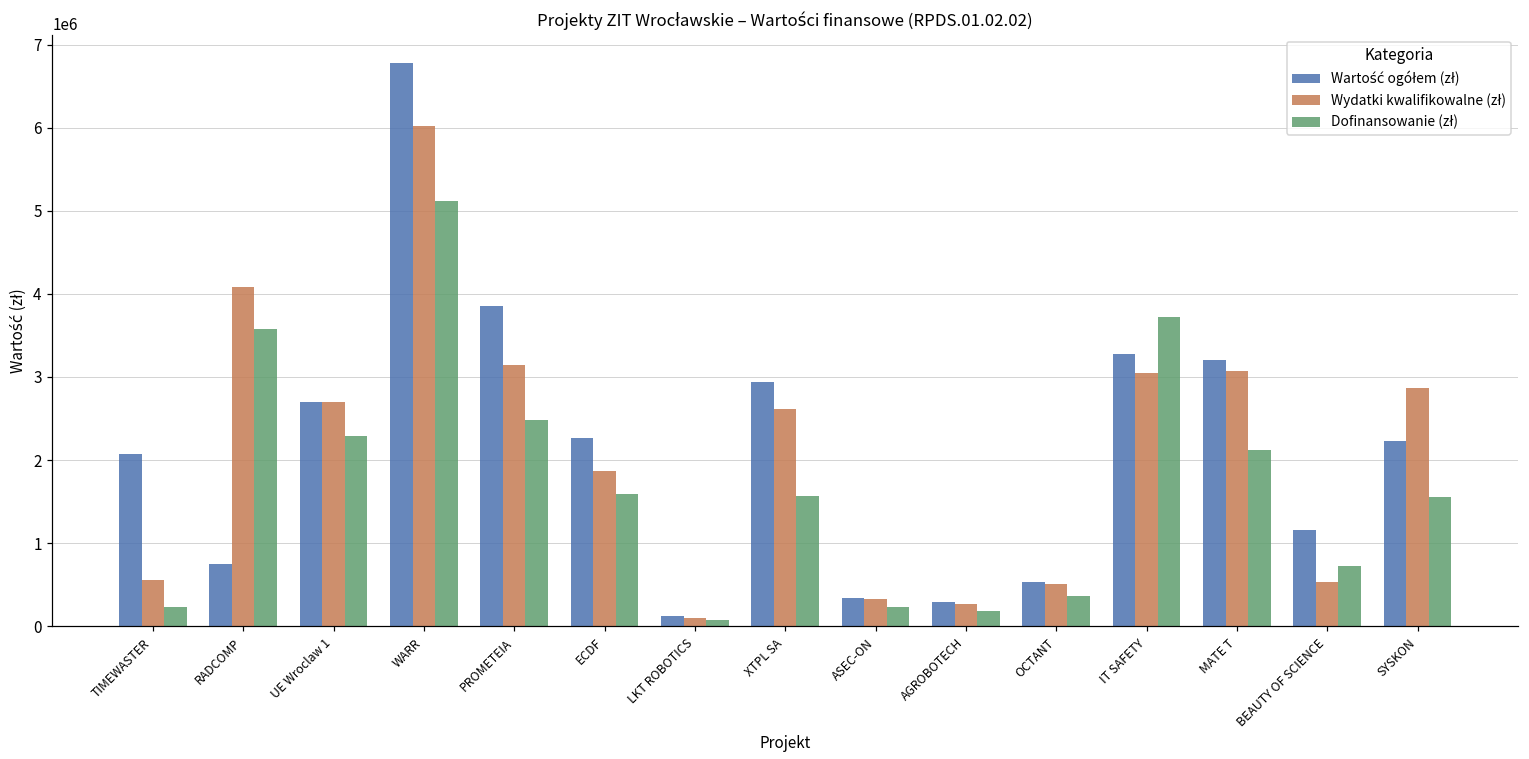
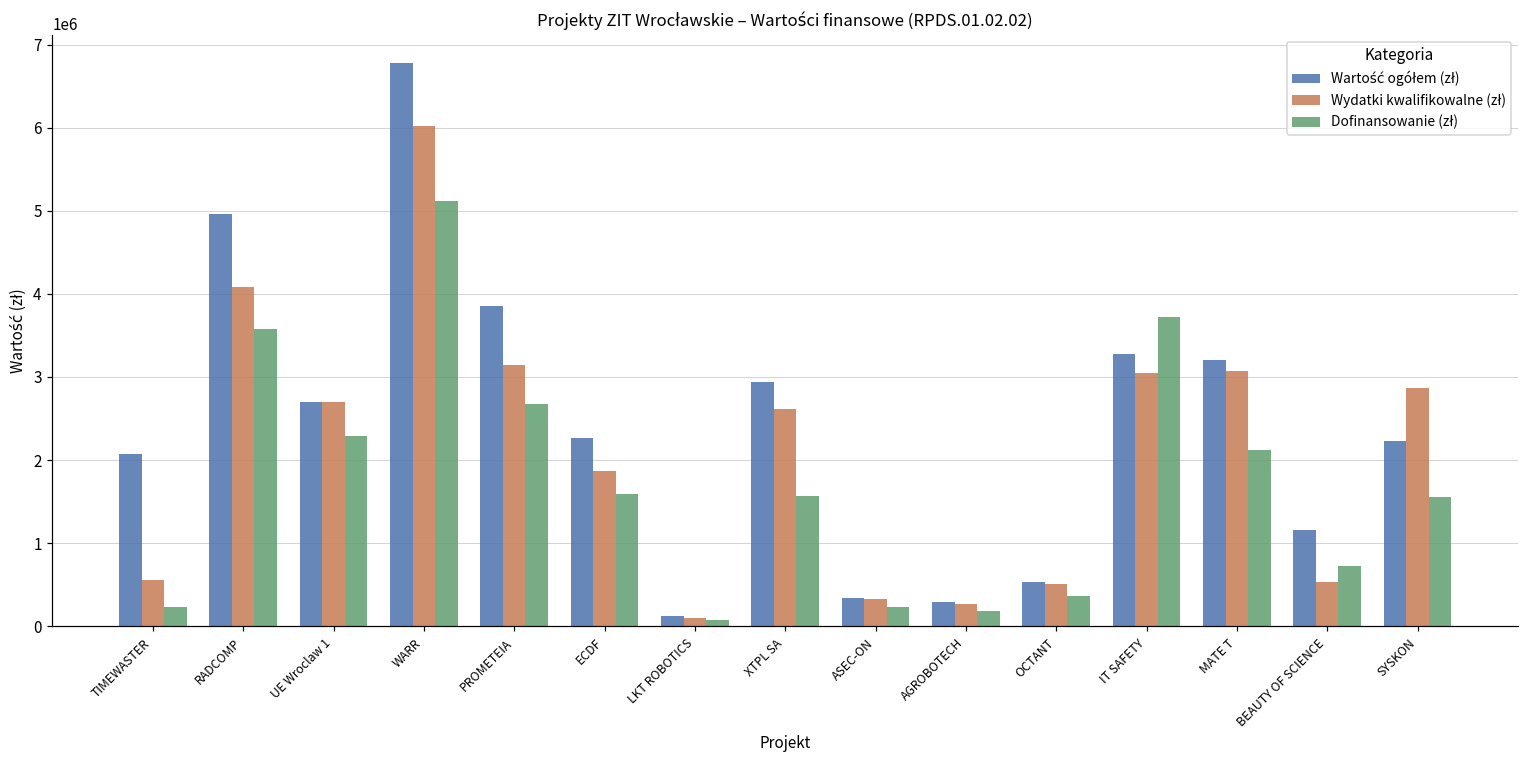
Wartość ogółem (zł), RADCOMP: 700000 -> 5000000
Dofinansowanie (zł), PROMETEIA: 2500000 -> 2700000
